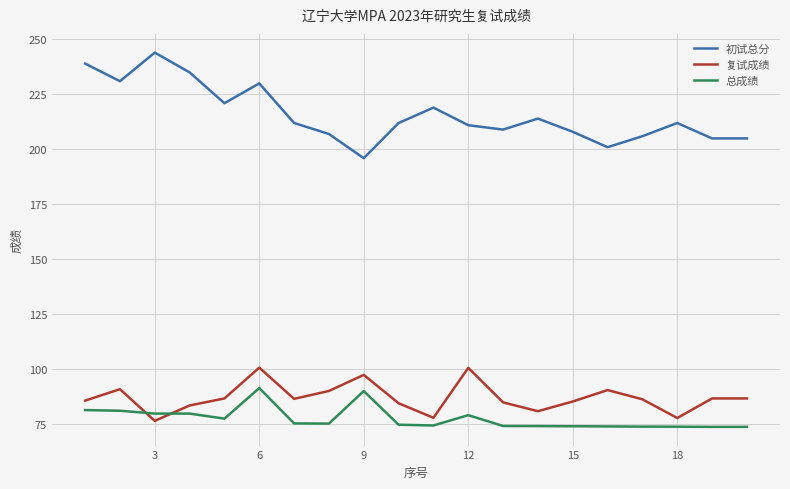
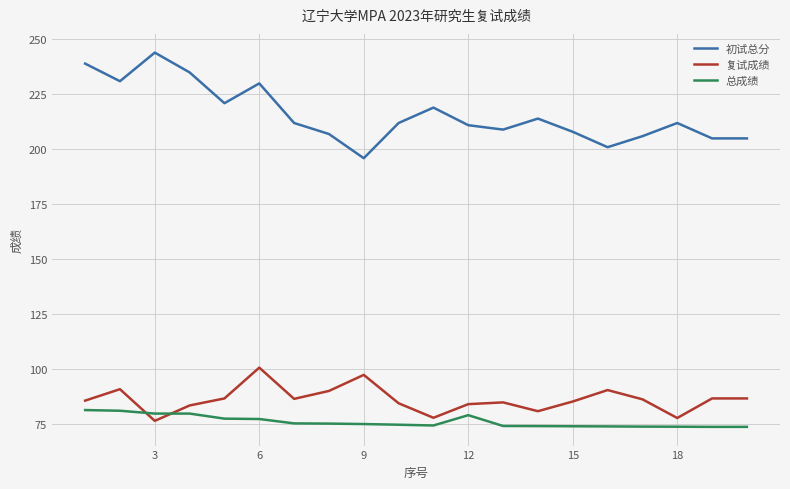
总成绩, 6: 92 -> 77
总成绩, 9: 90 -> 75
复试成绩, 12: 101 -> 84
